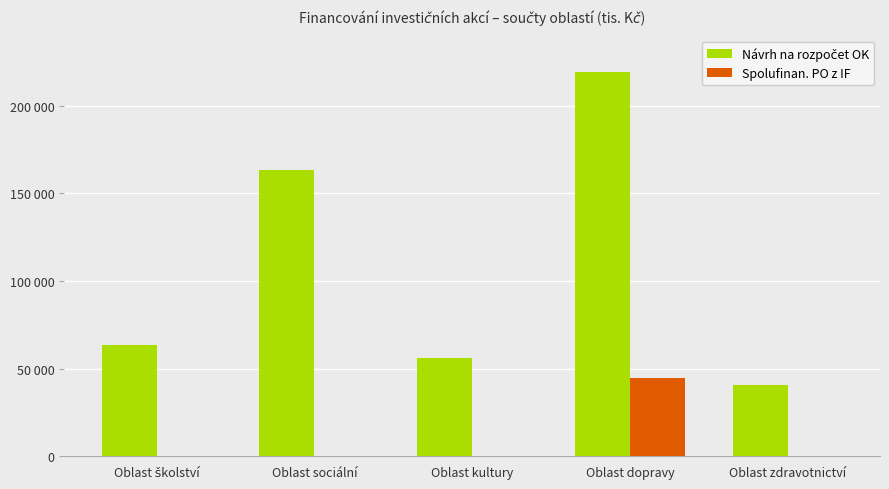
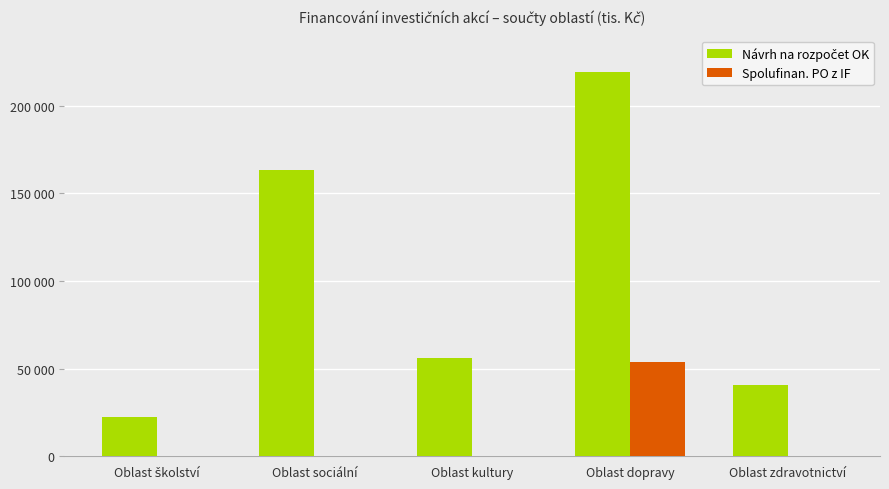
Návrh na rozpočet OK, Oblast školství: 64000 -> 22000
Spolufinan. PO z IF, Oblast dopravy: 45000 -> 54000
